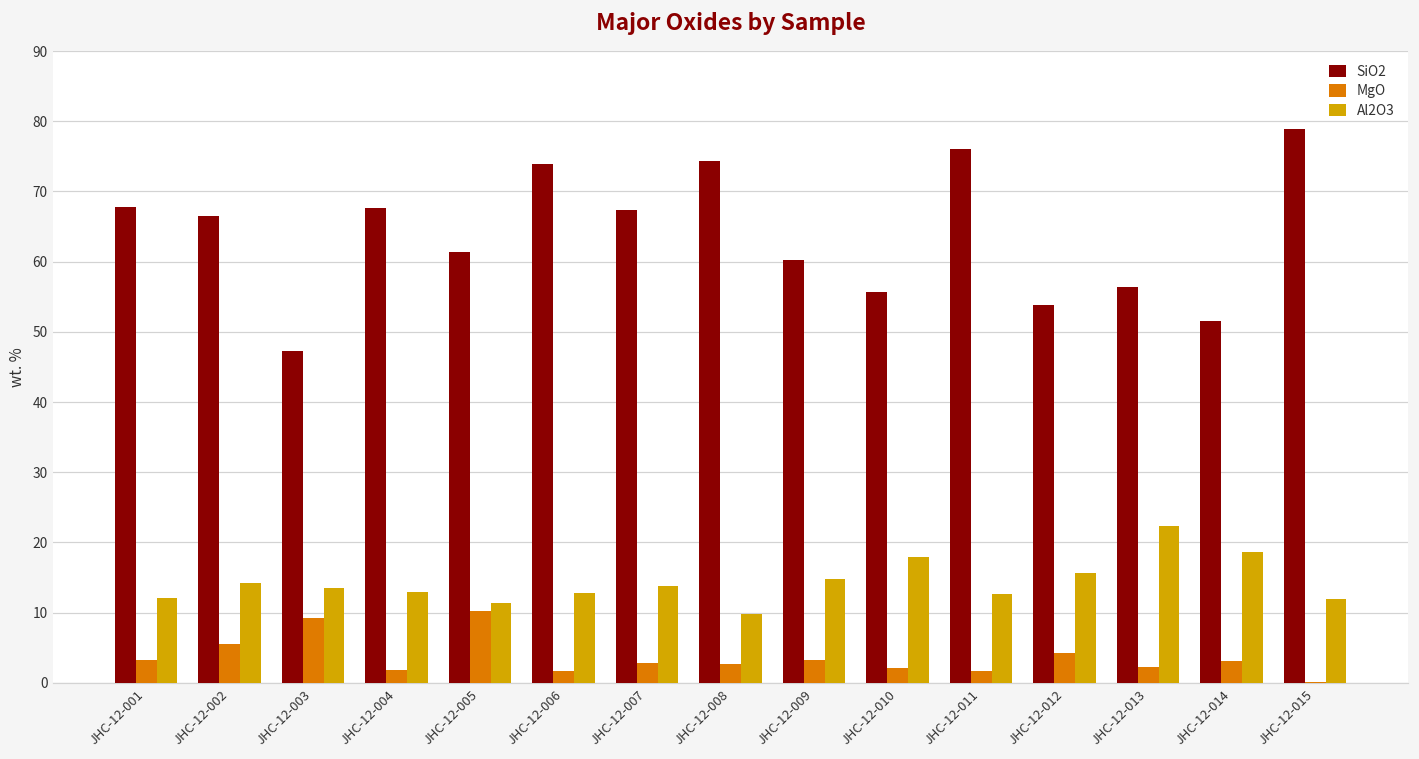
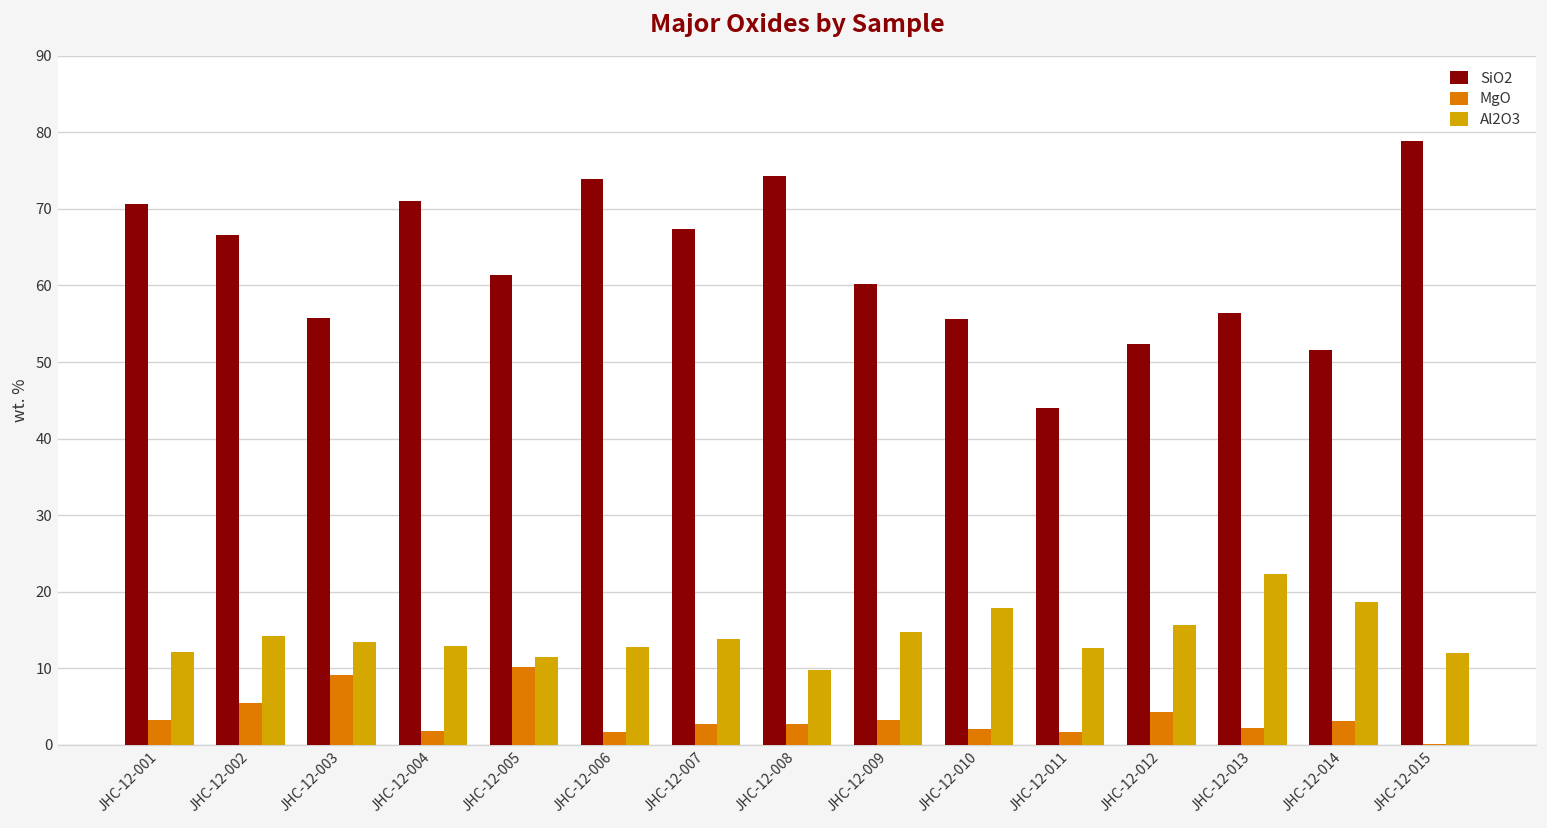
SiO2, JHC-12-001: 68 -> 71
SiO2, JHC-12-003: 47 -> 56
SiO2, JHC-12-004: 68 -> 71
SiO2, JHC-12-011: 76 -> 44
SiO2, JHC-12-012: 54 -> 52
